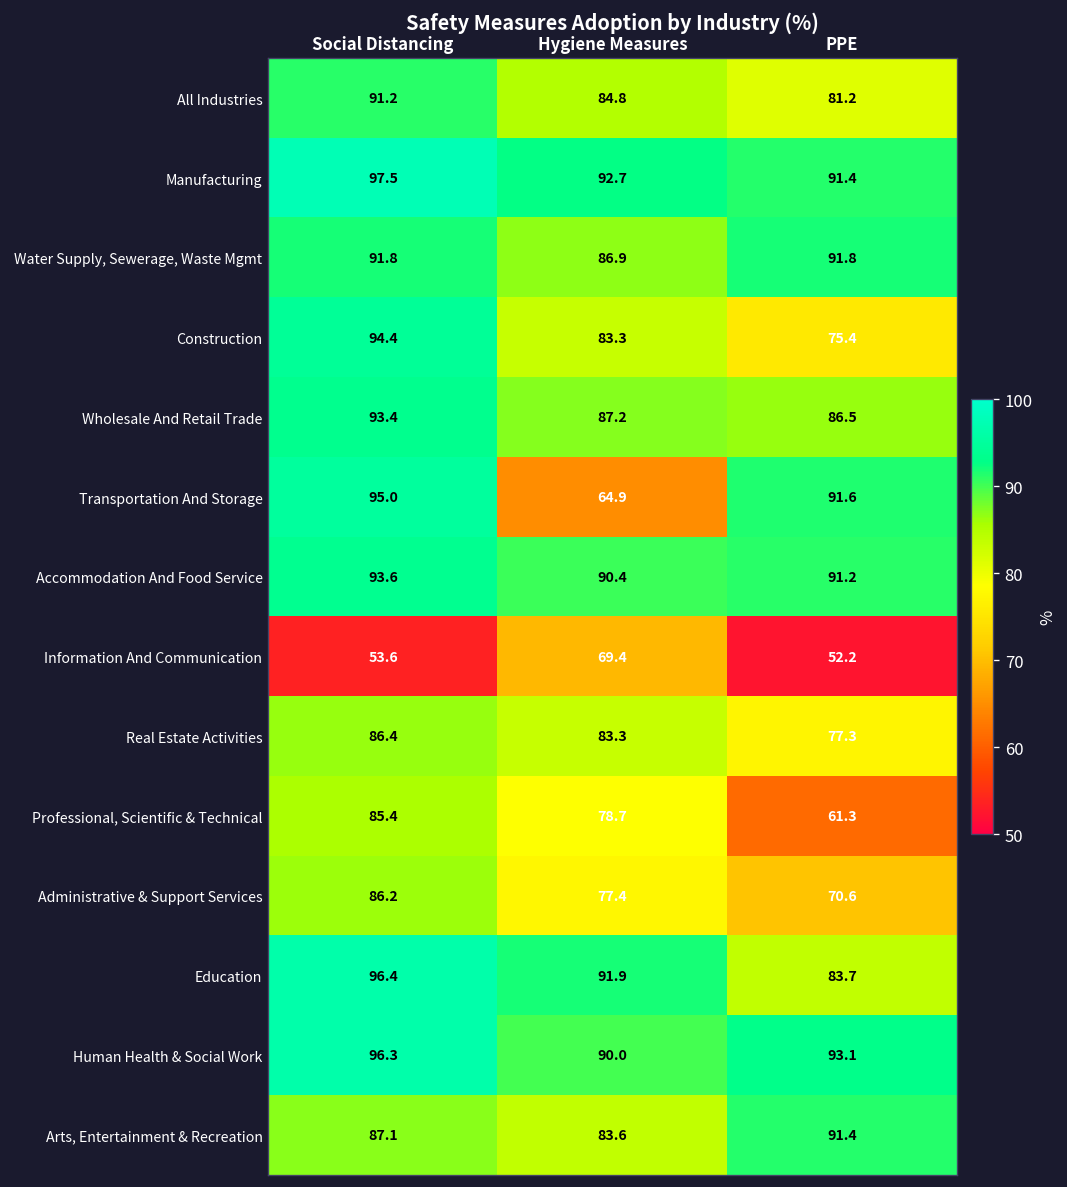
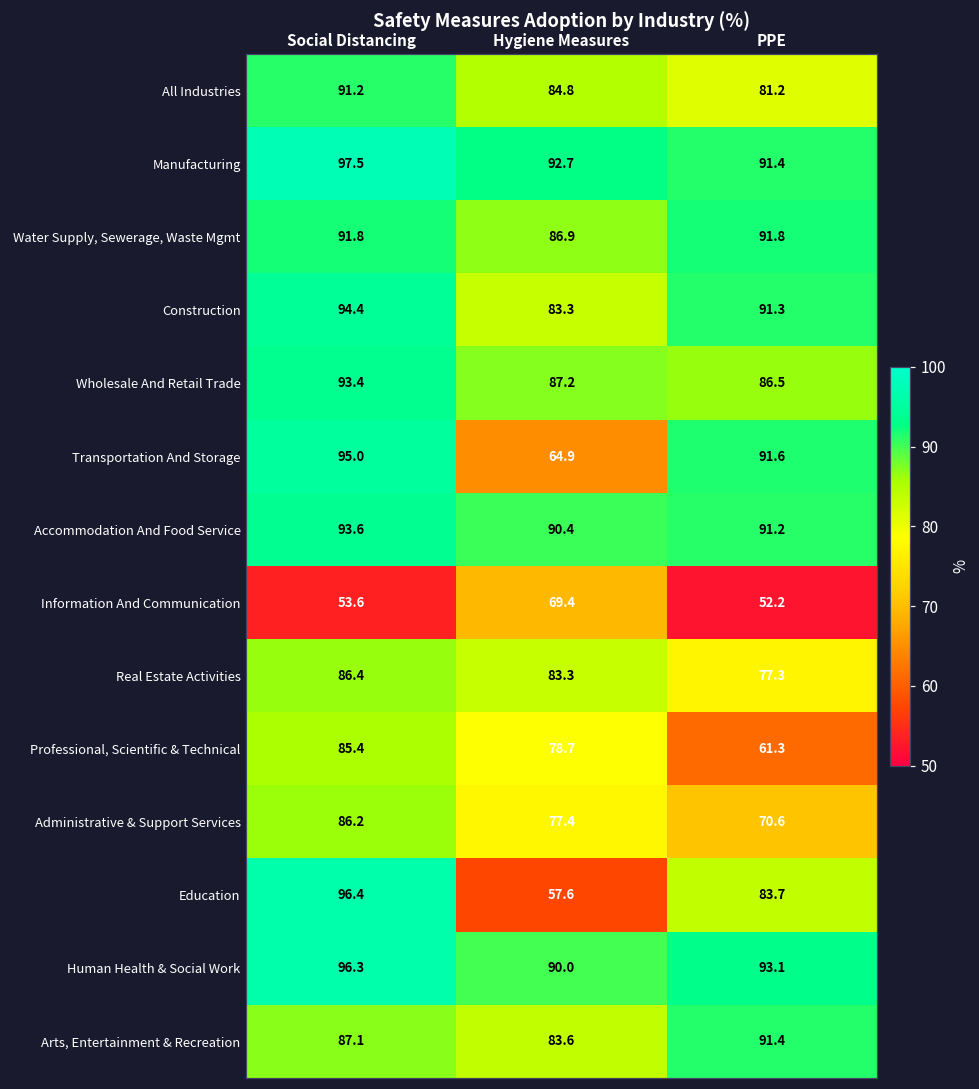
Construction, PPE: 75.4 -> 91.3
Education, Hygiene Measures: 91.9 -> 57.6
